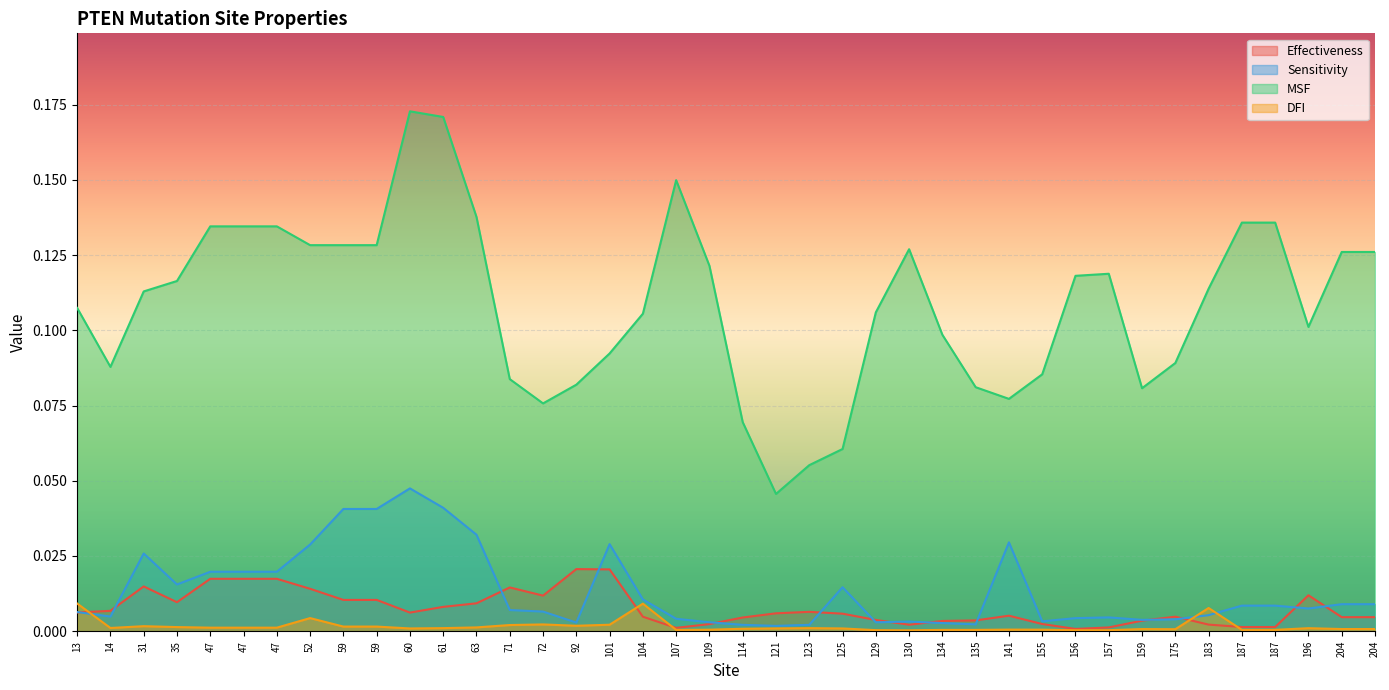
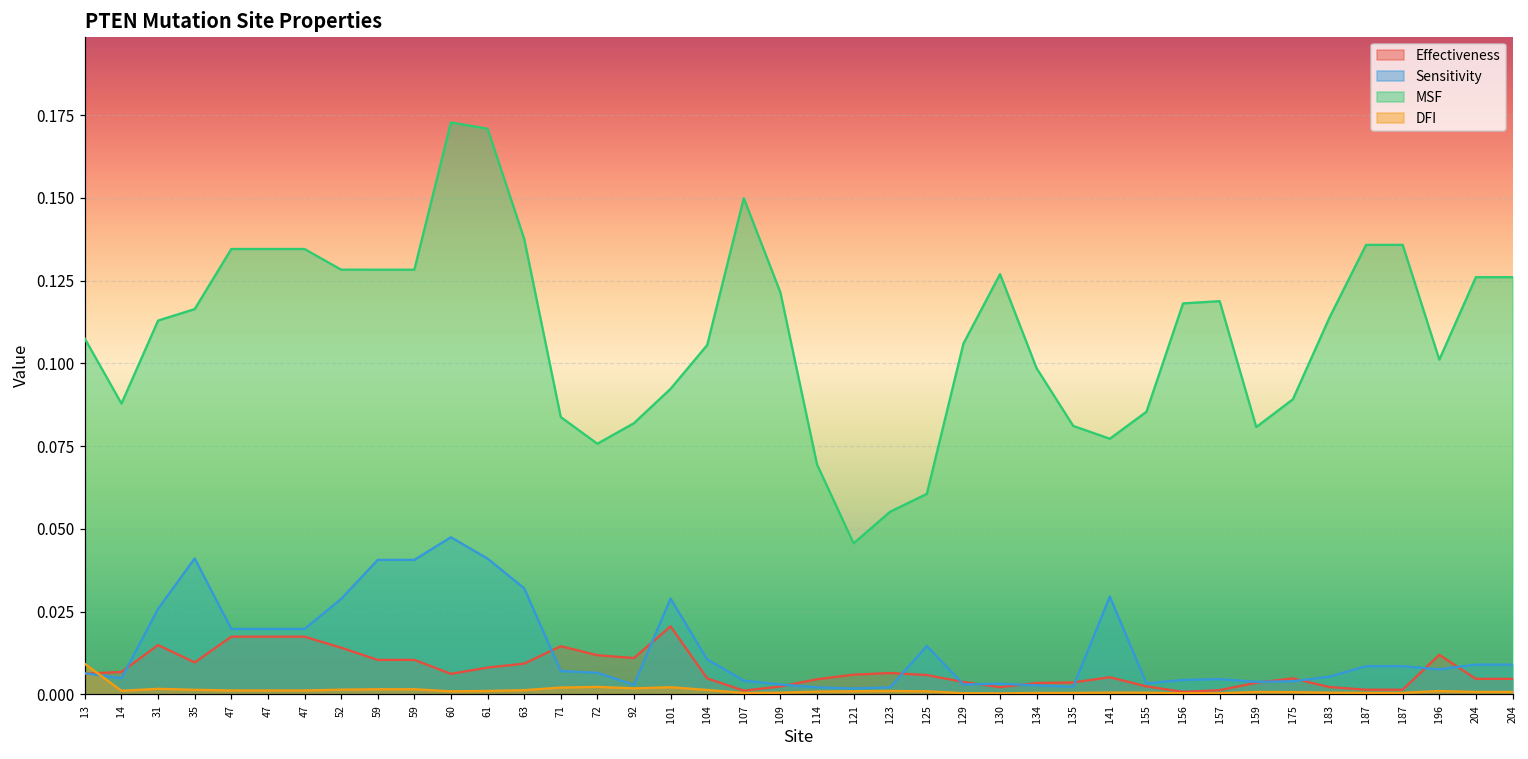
Sensitivity, 35: 0.016 -> 0.041
DFI, 52: 0.004 -> 0.001
Effectiveness, 92: 0.021 -> 0.011
DFI, 104: 0.009 -> 0.001
DFI, 183: 0.008 -> 0.001
